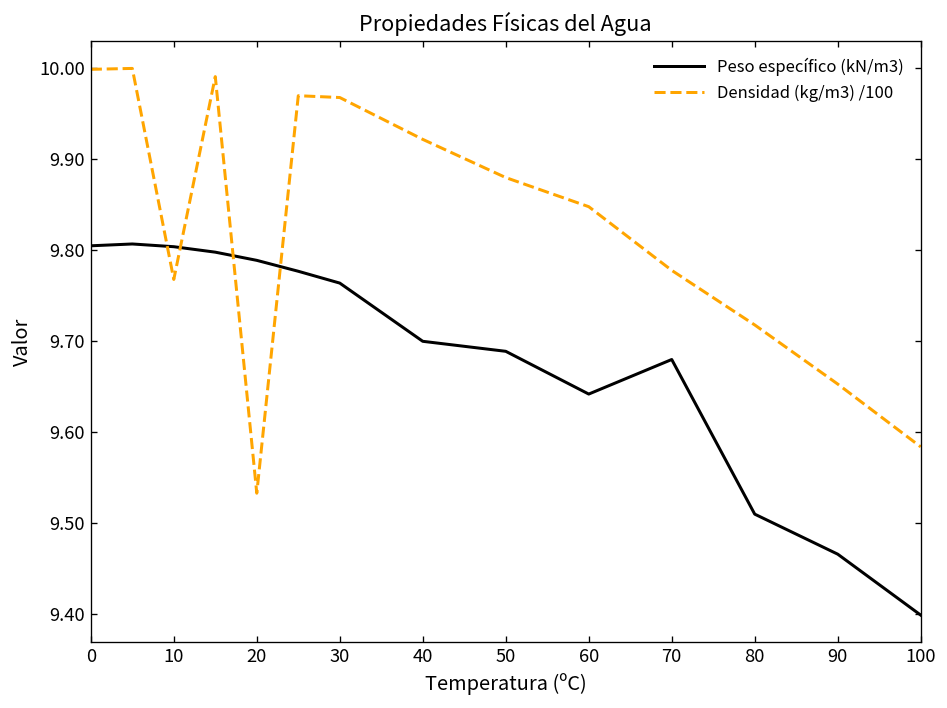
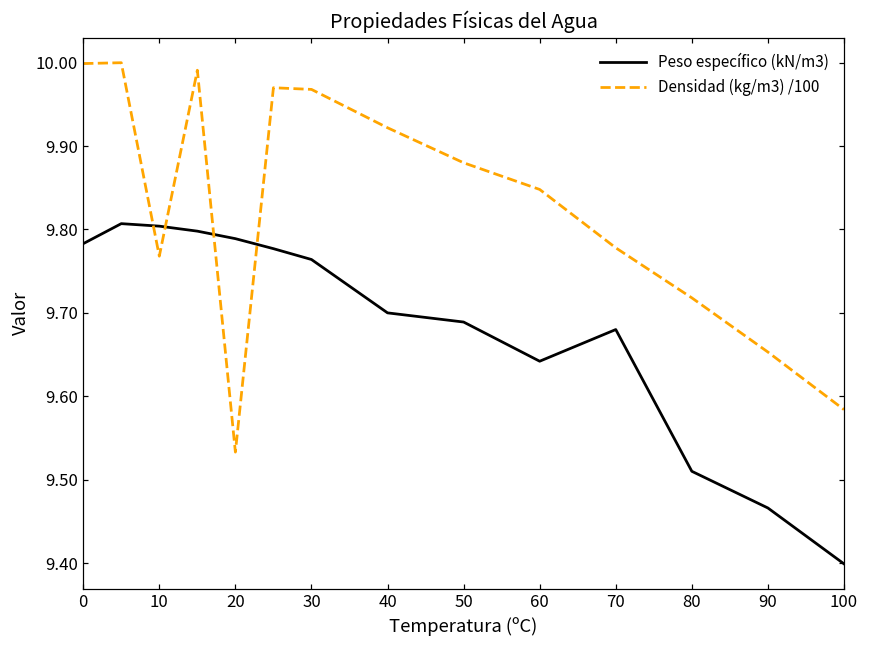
Peso específico (kN/m3), 0: 9.81 -> 9.78
